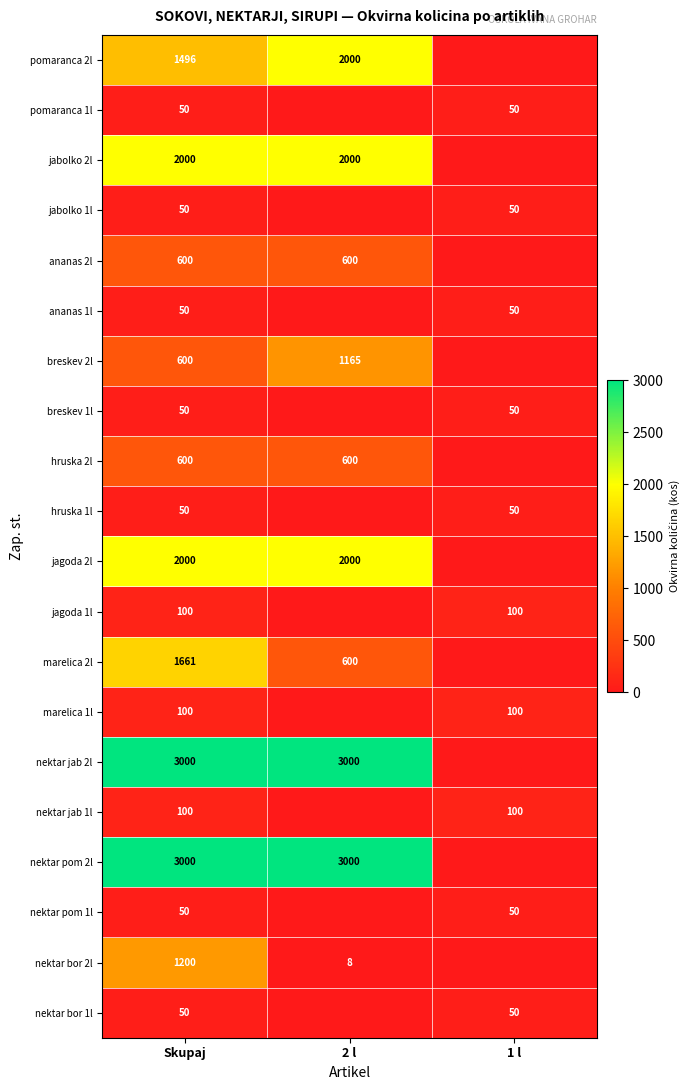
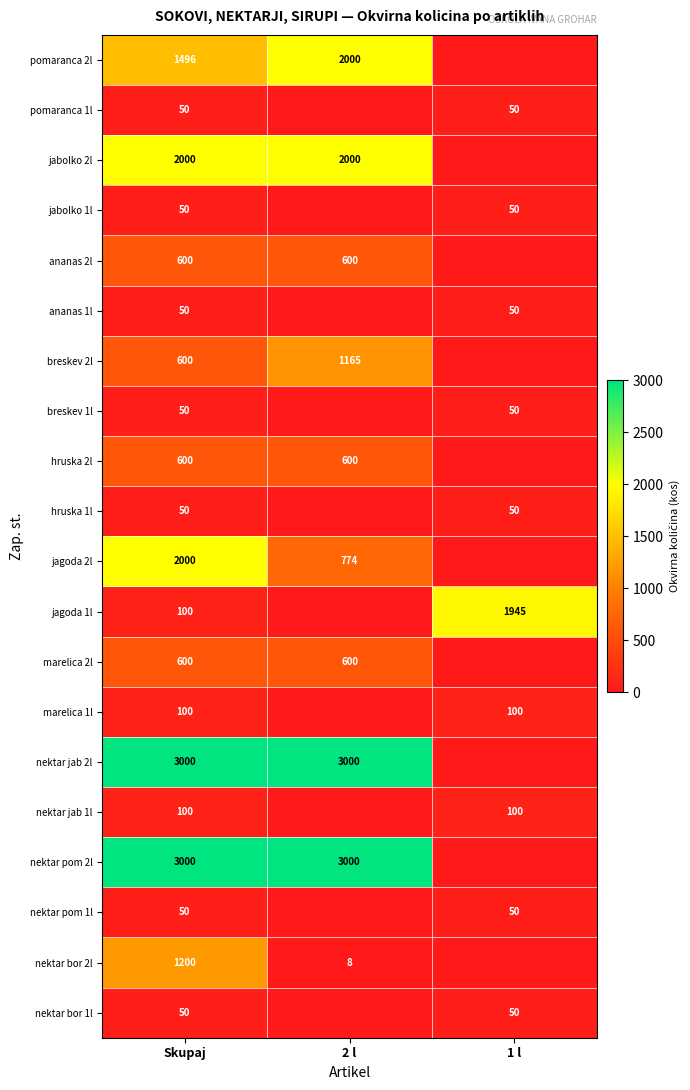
jagoda 2l, 2 l: 2000 -> 774
jagoda 1l, 1 l: 100 -> 1945
marelica 2l, Skupaj: 1661 -> 600
